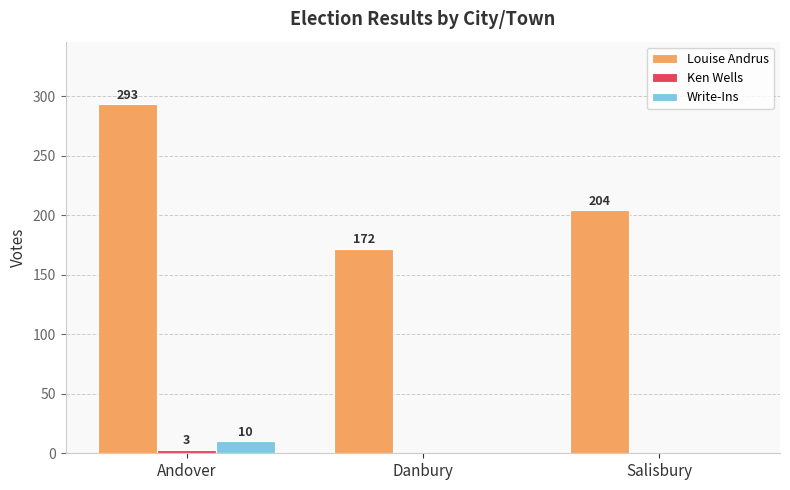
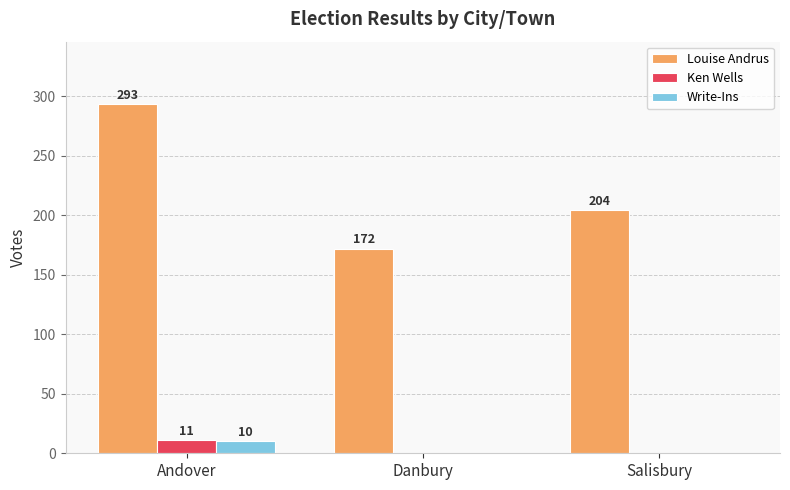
Ken Wells, Andover: 3 -> 11
